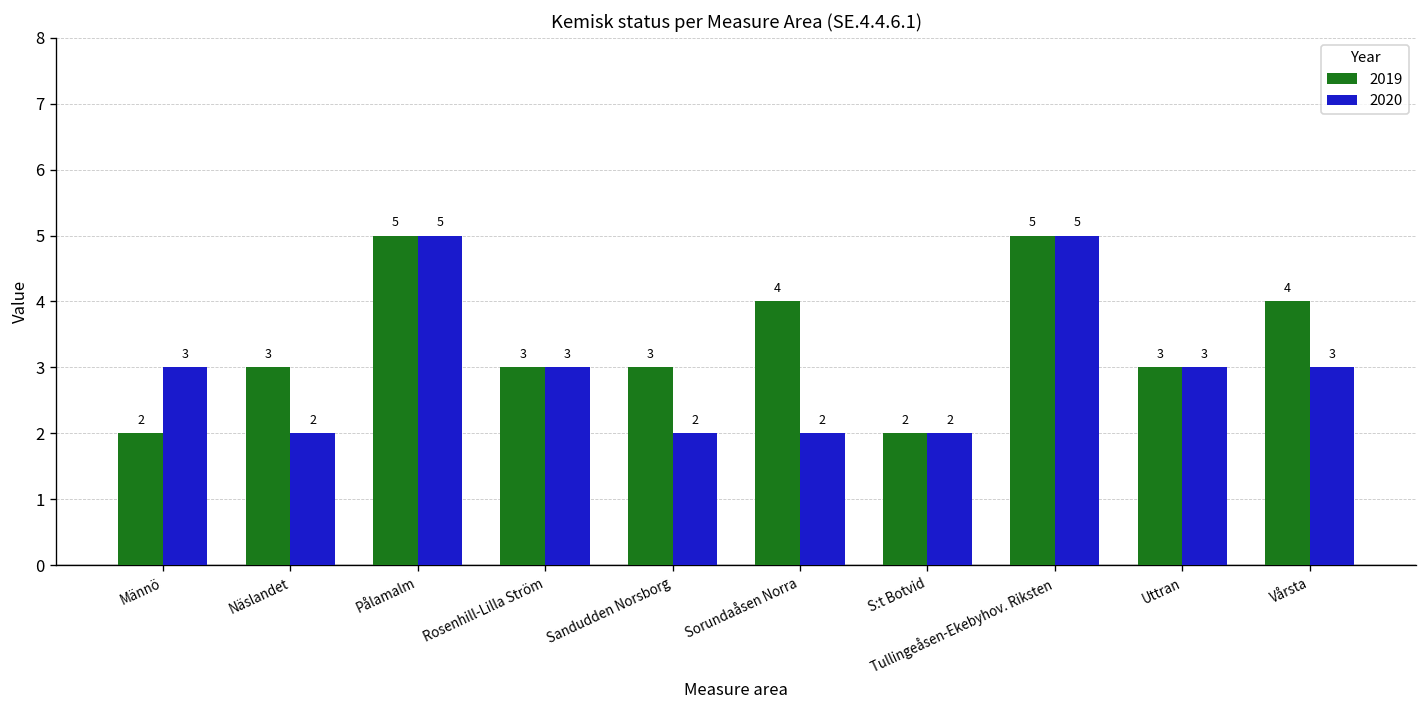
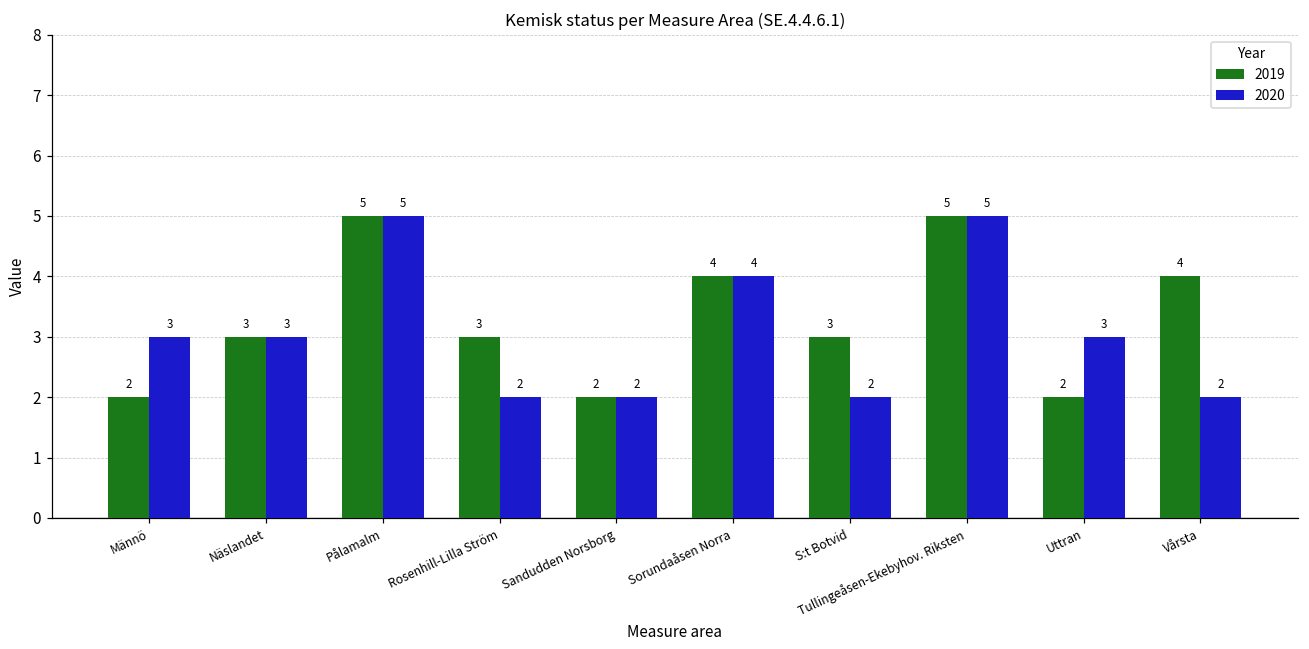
2020, Näslandet: 2 -> 3
2020, Rosenhill-Lilla Ström: 3 -> 2
2019, Sandudden Norsborg: 3 -> 2
2020, Sorundaåsen Norra: 2 -> 4
2019, S:t Botvid: 2 -> 3
2019, Uttran: 3 -> 2
2020, Vårsta: 3 -> 2
